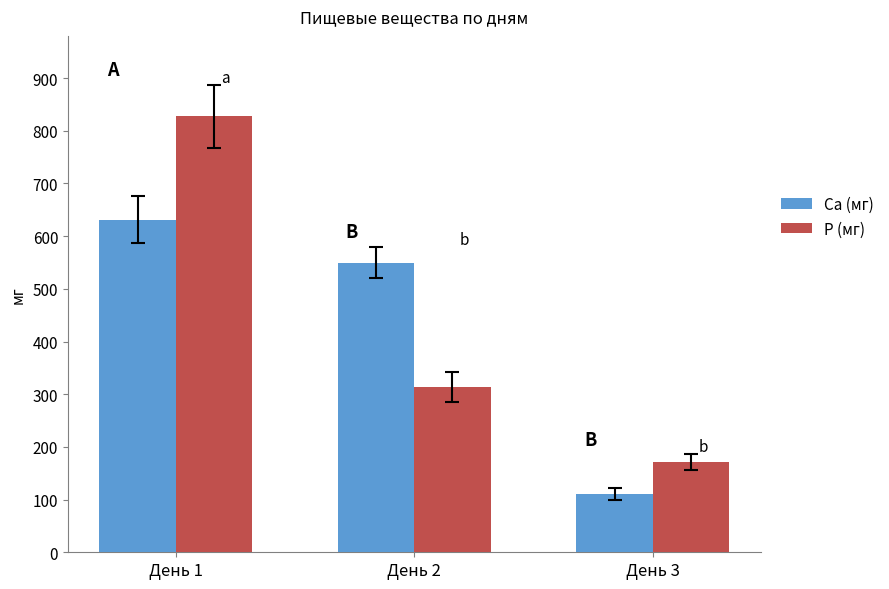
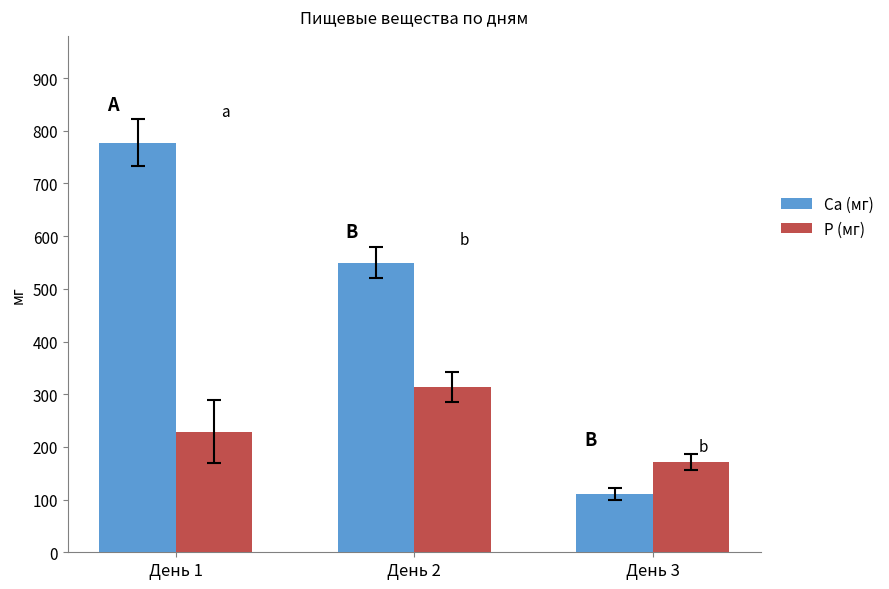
Ca (мг), День 1: 630 -> 780
P (мг), День 1: 830 -> 230
